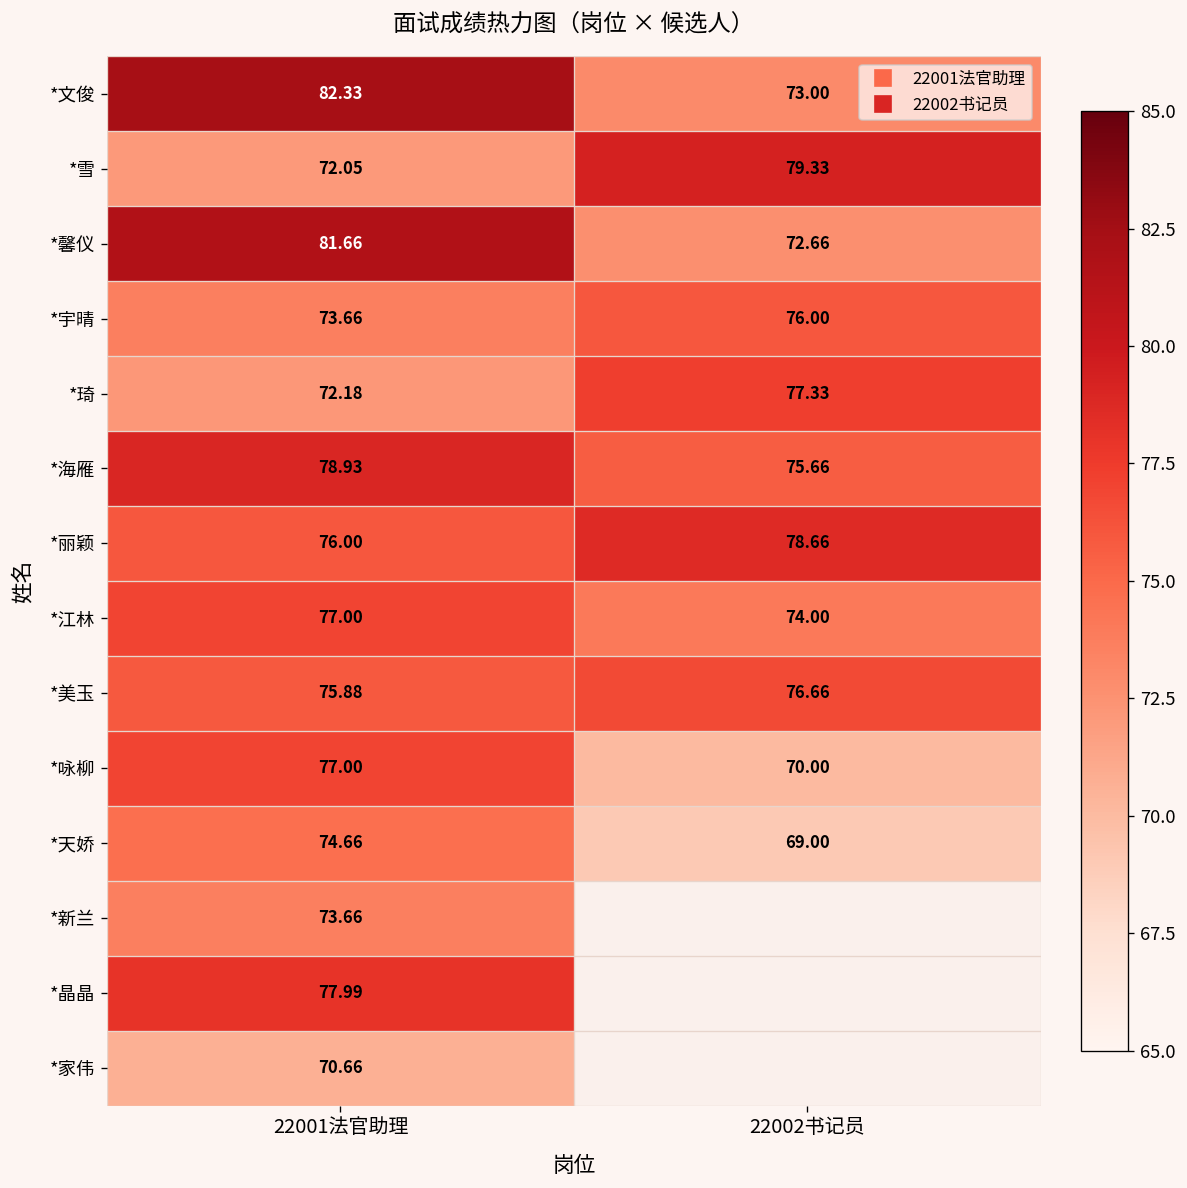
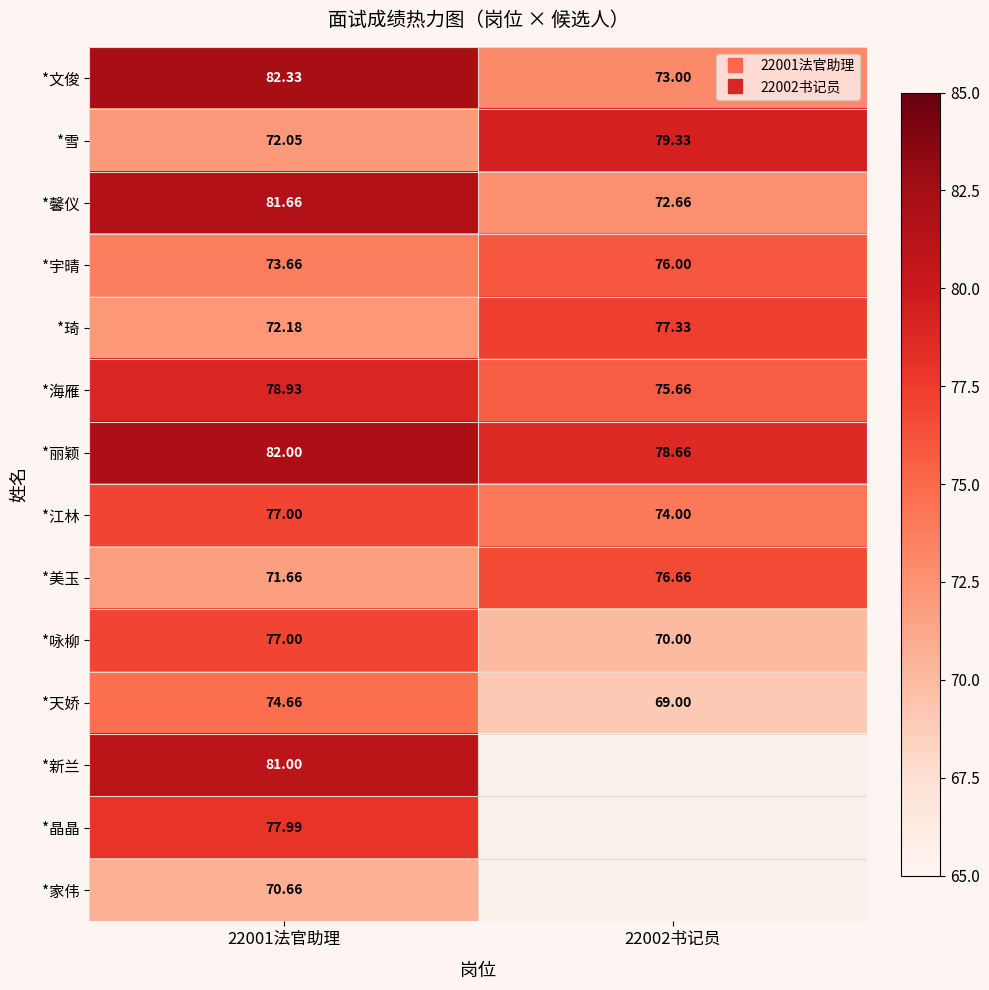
*丽颖, 22001法官助理: 76.00 -> 82.00
*美玉, 22001法官助理: 75.88 -> 71.66
*新兰, 22001法官助理: 73.66 -> 81.00
